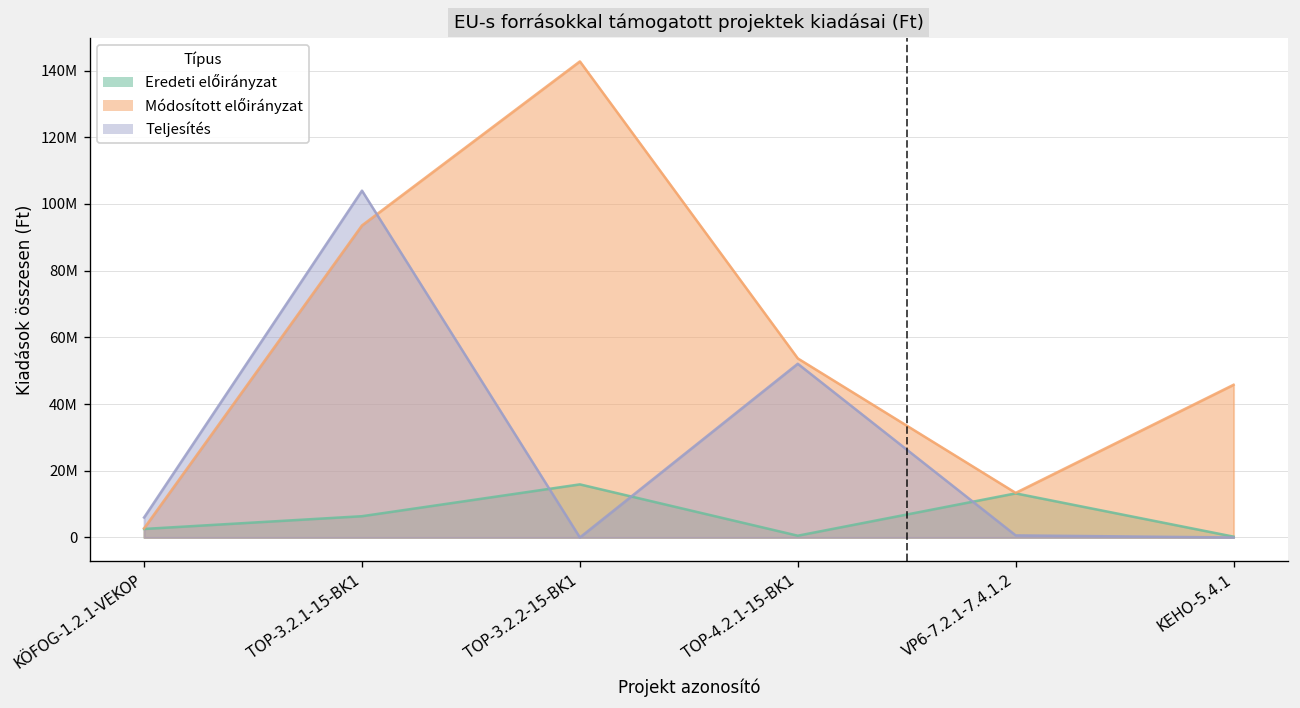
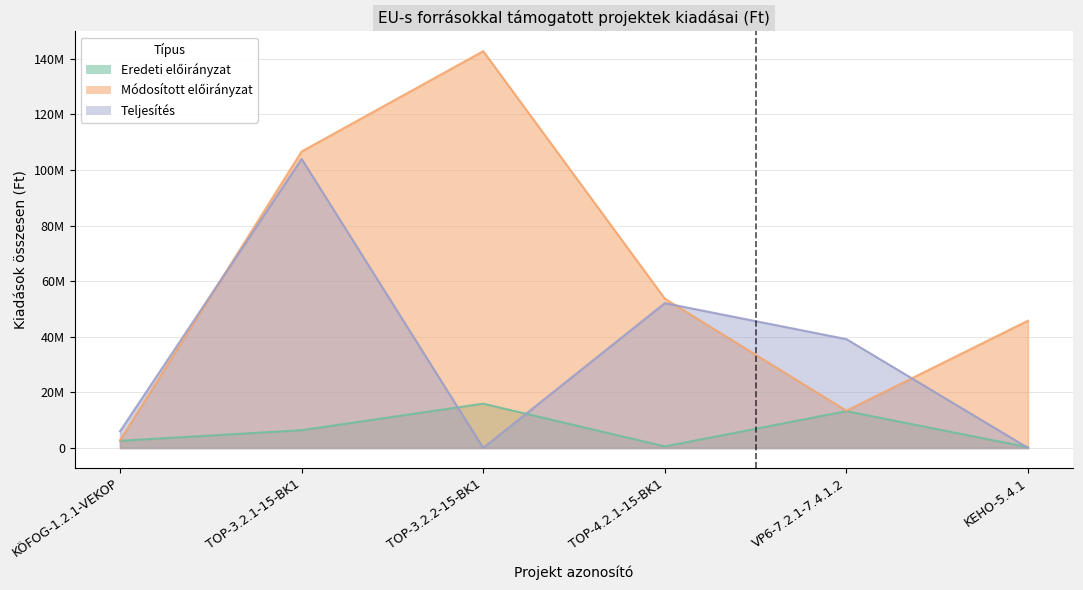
Módosított előirányzat, TOP-3.2.1-15-BK1: 94000000 -> 107000000
Teljesítés, VP6-7.2.1-7.4.1.2: 1000000 -> 39000000
